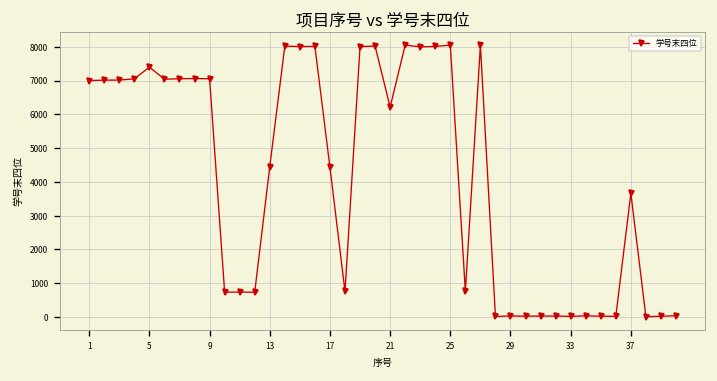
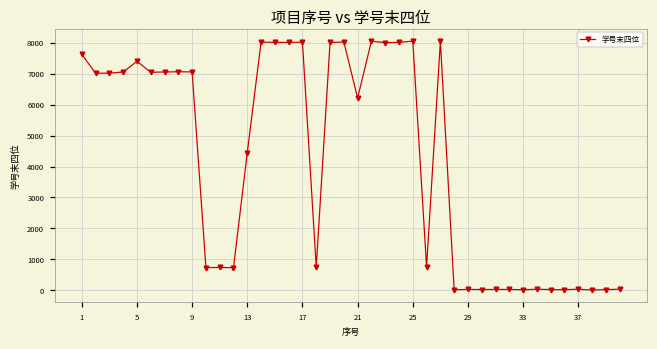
1: 7000 -> 7600
17: 4400 -> 8000
37: 3700 -> 0
